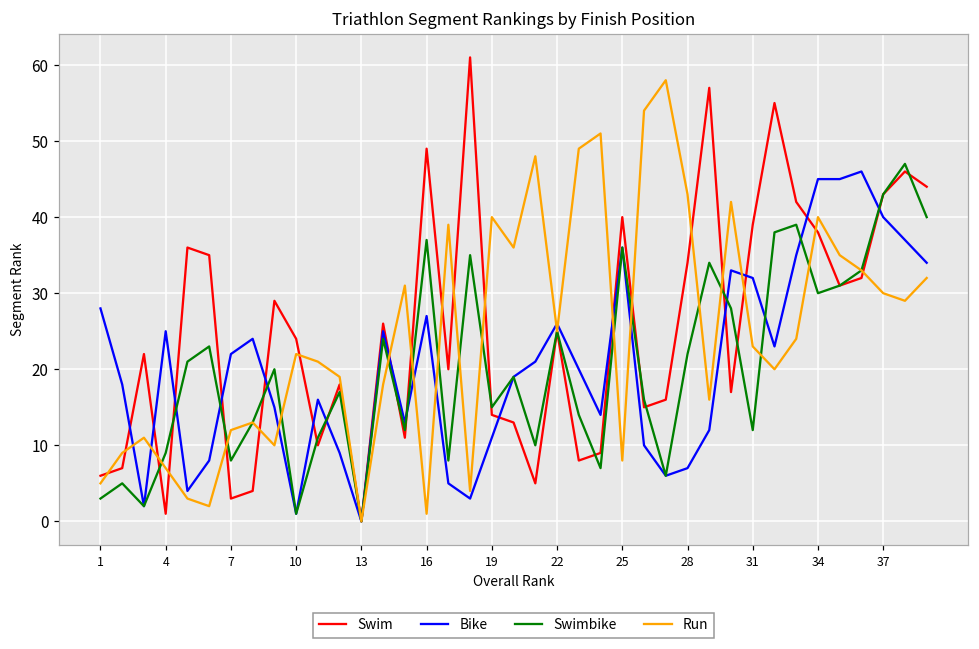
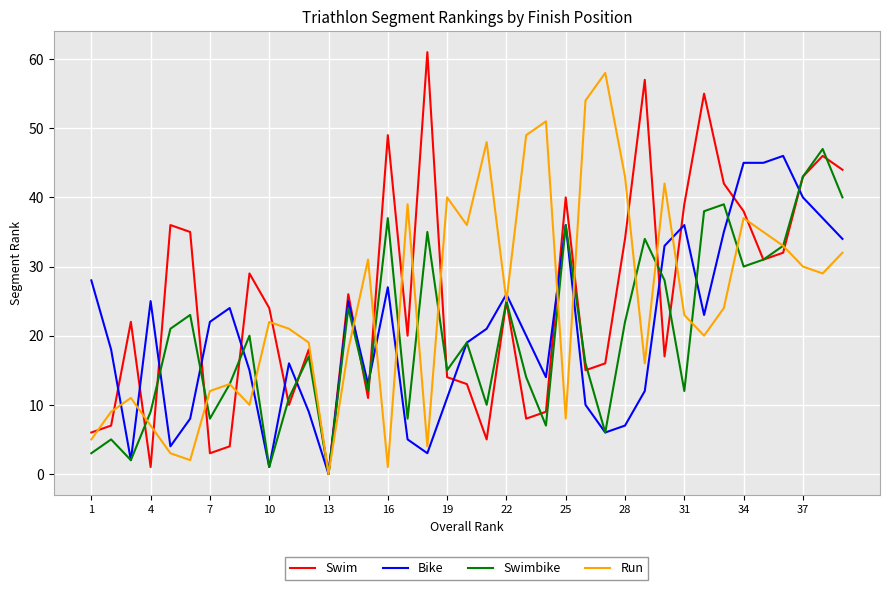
Bike, 31: 32 -> 36
Run, 34: 40 -> 37
